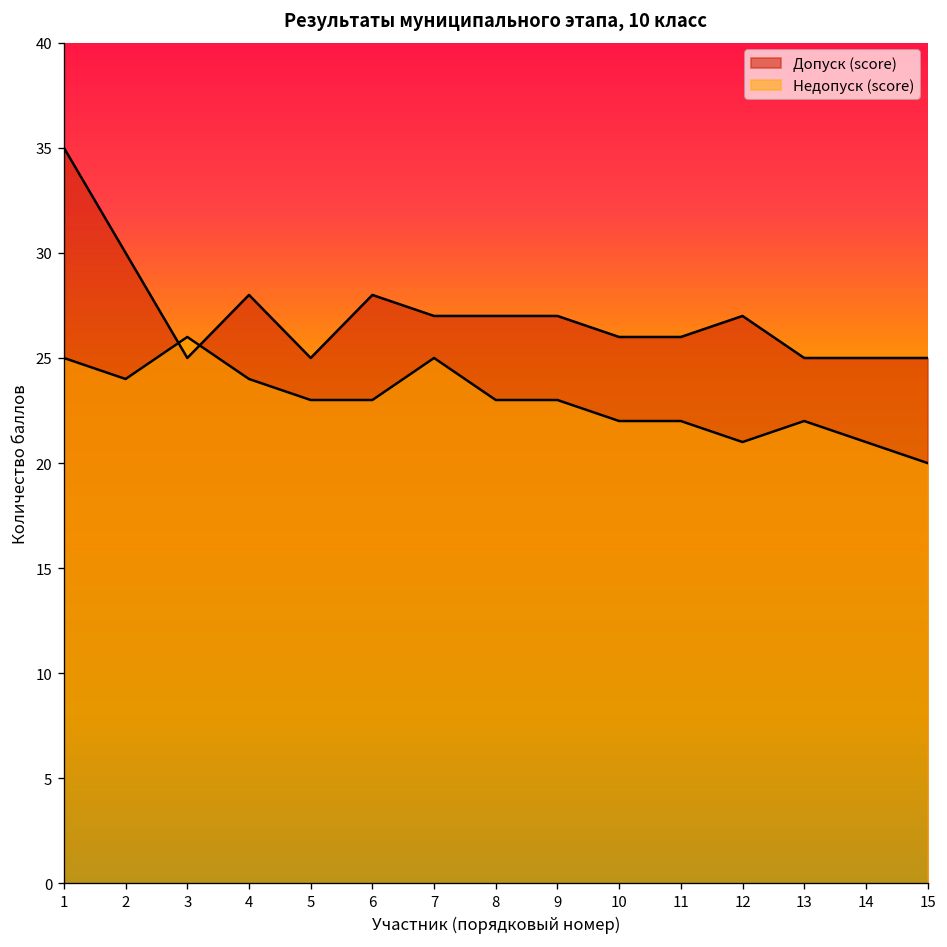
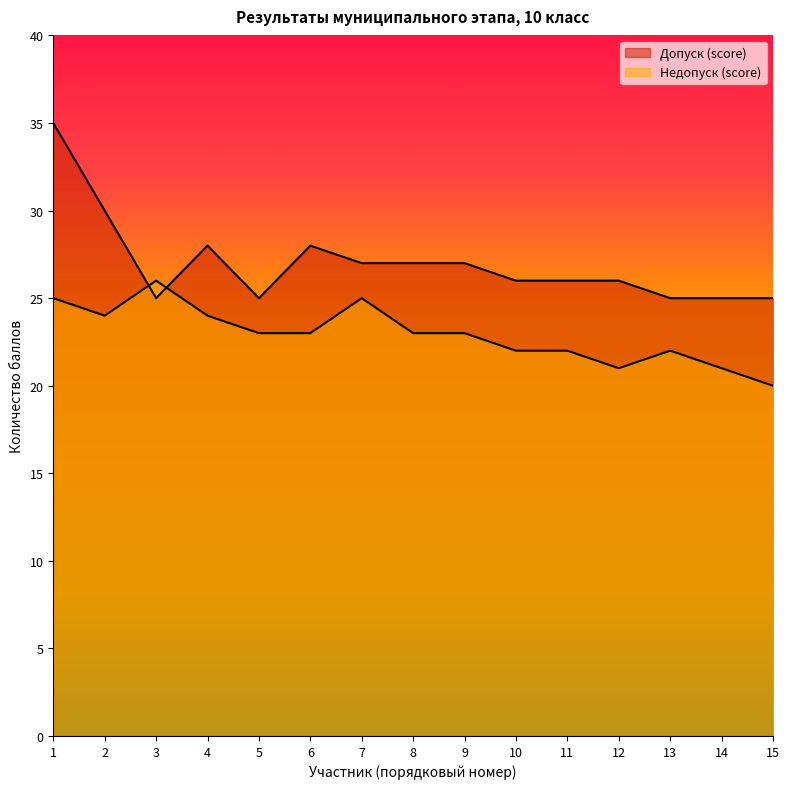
Допуск (score), 12: 27 -> 26
